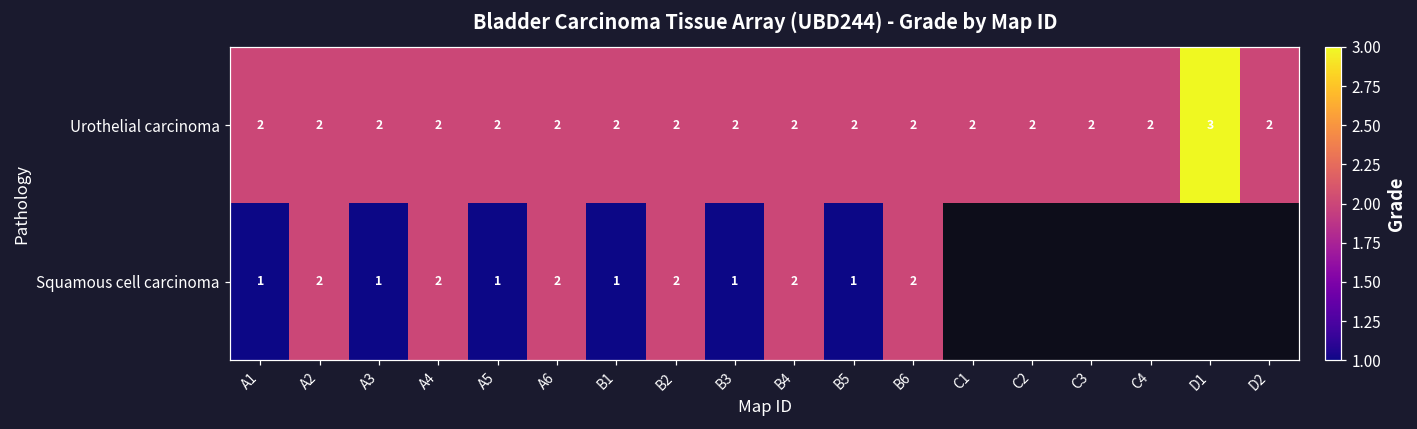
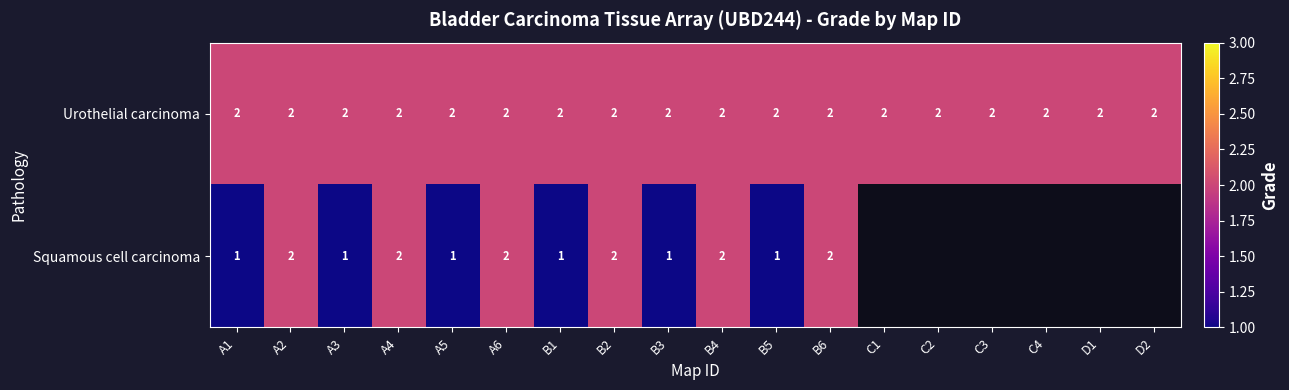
Urothelial carcinoma, D1: 3 -> 2
